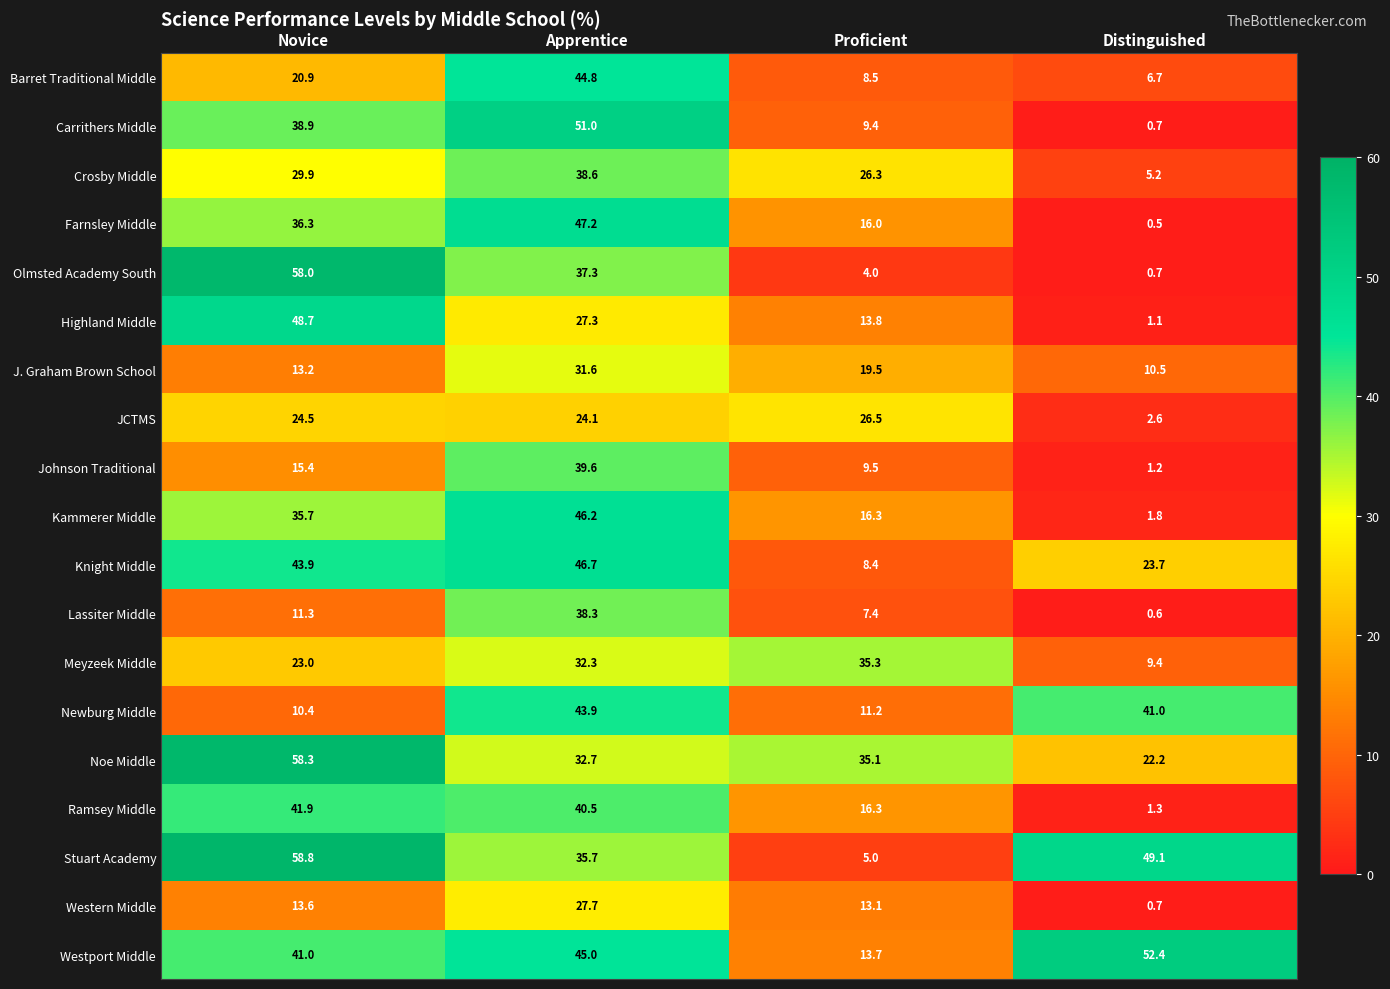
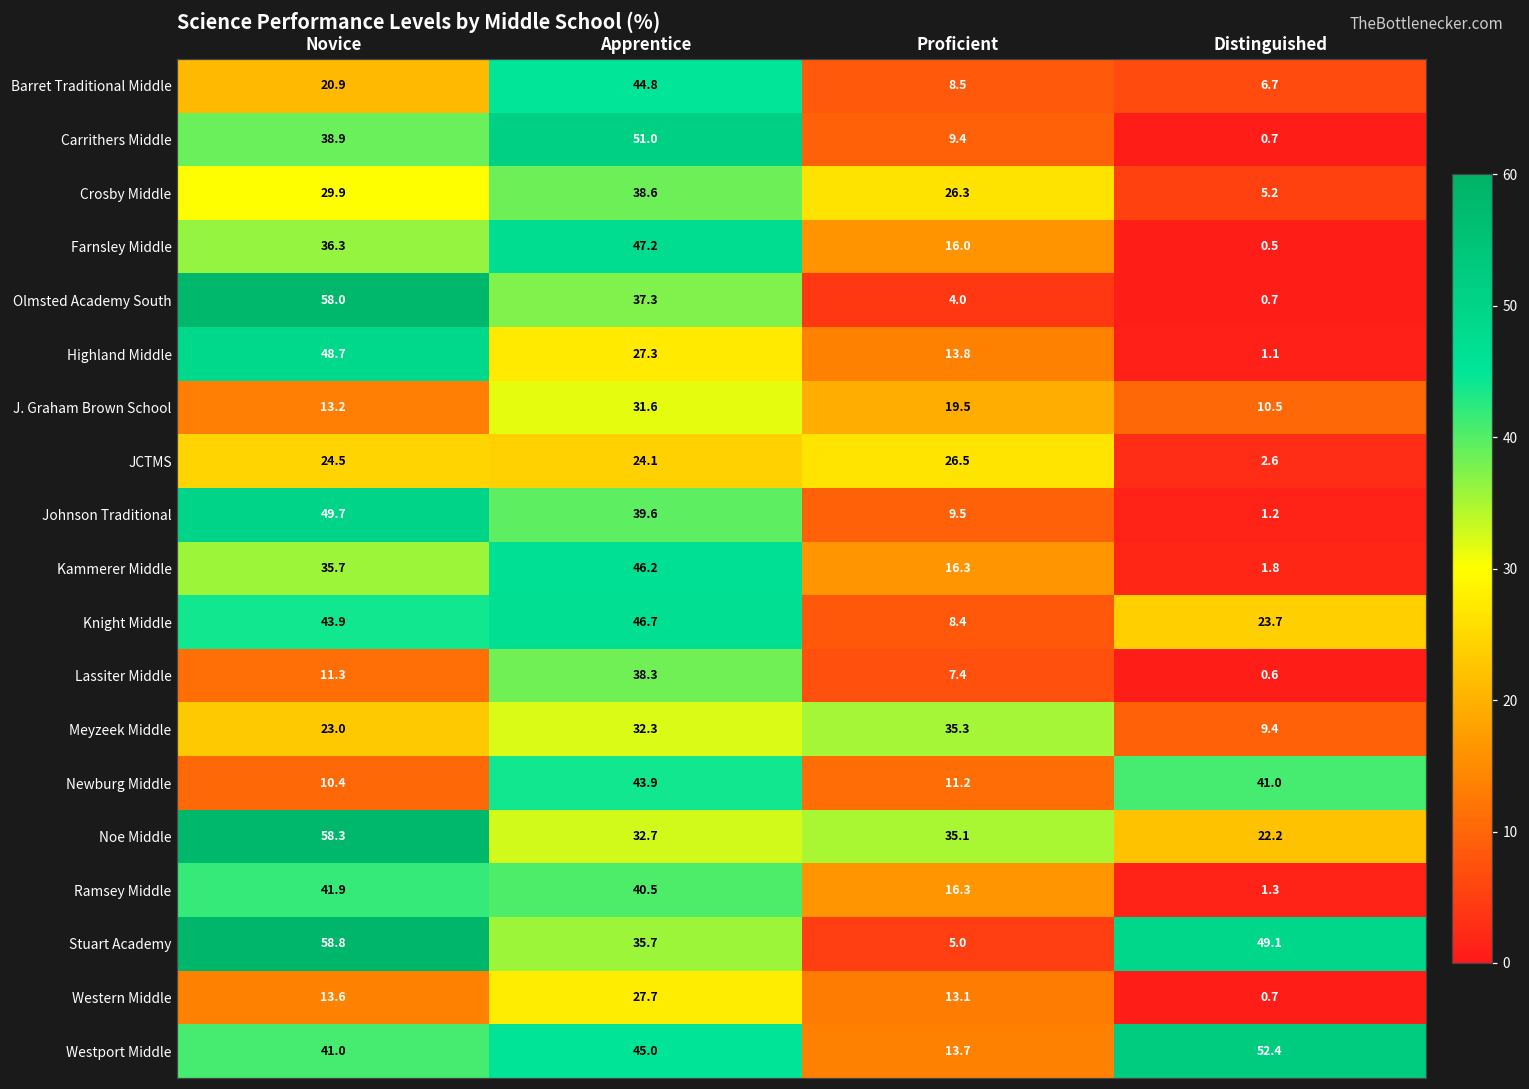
Johnson Traditional, Novice: 15.4 -> 49.7
